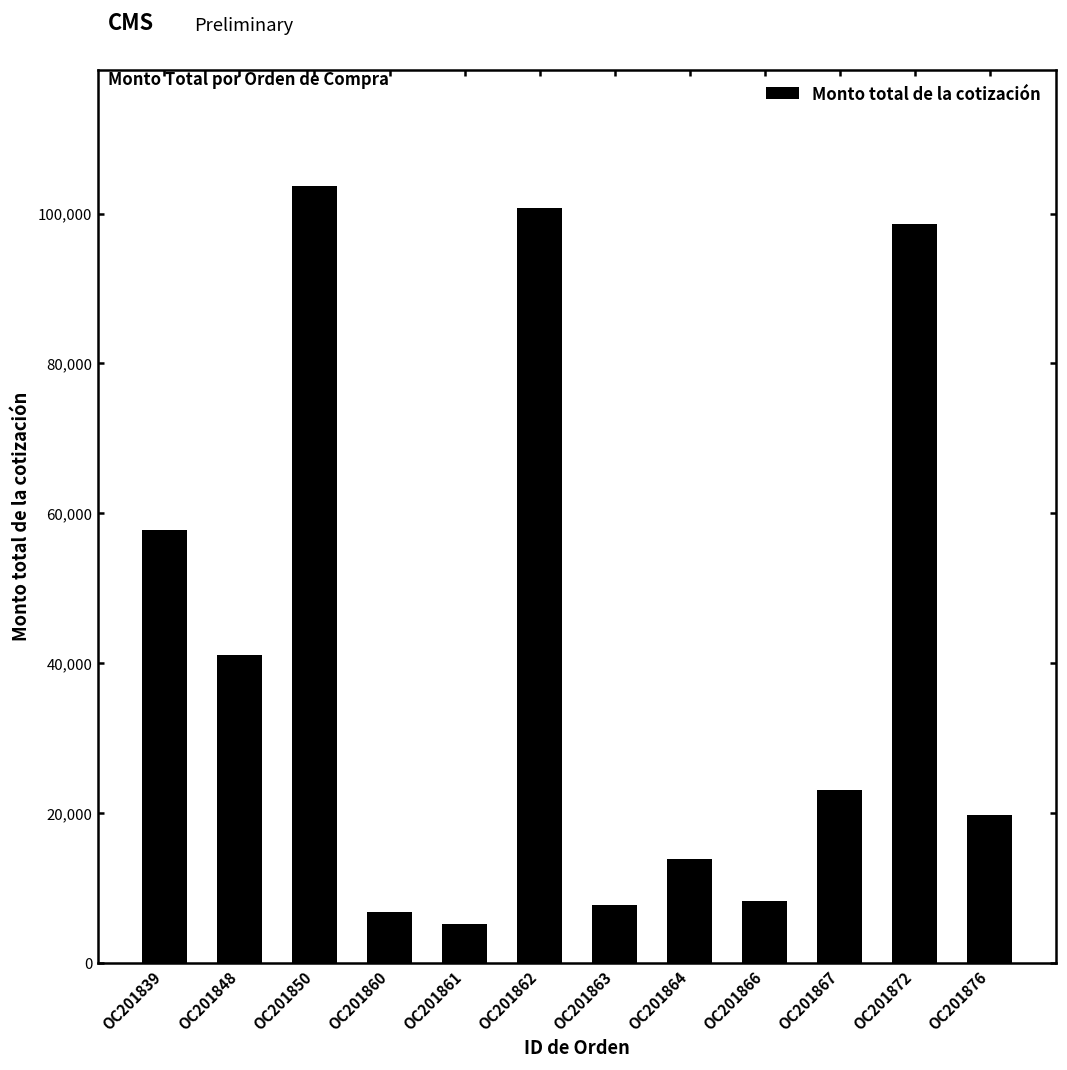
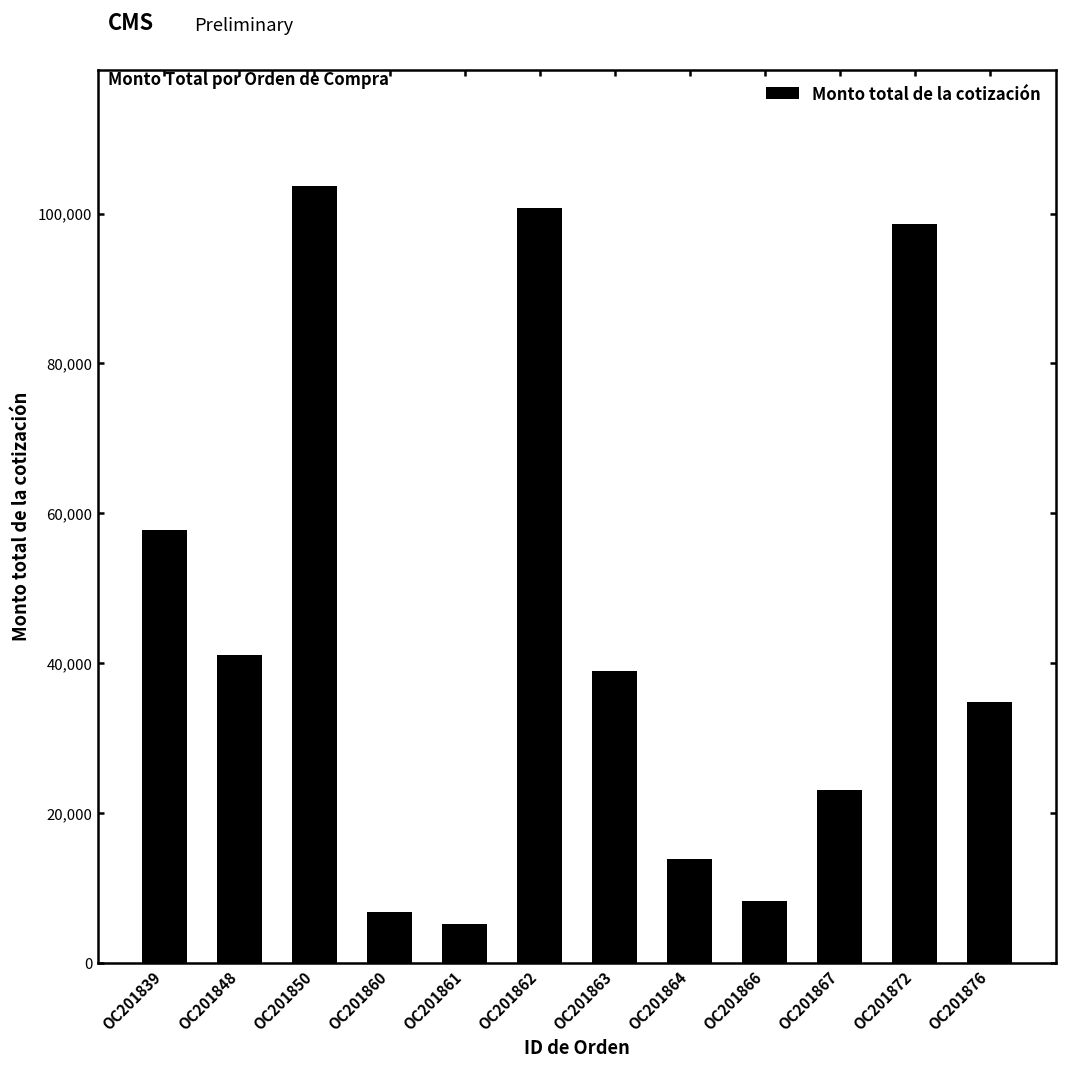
OC201863: 8,000 -> 39,000
OC201876: 20,000 -> 35,000
